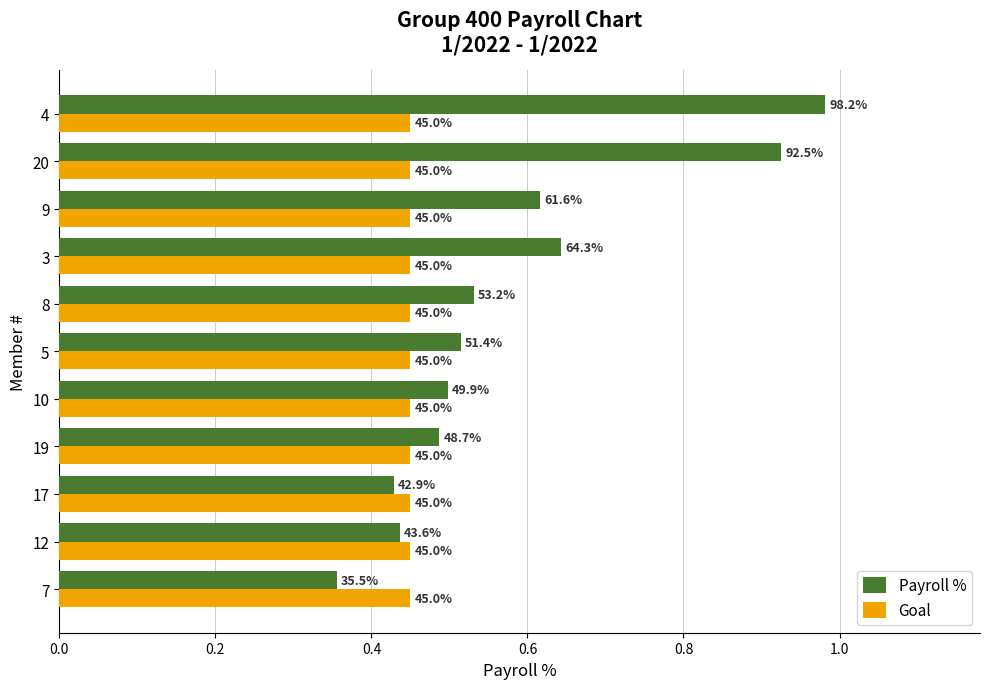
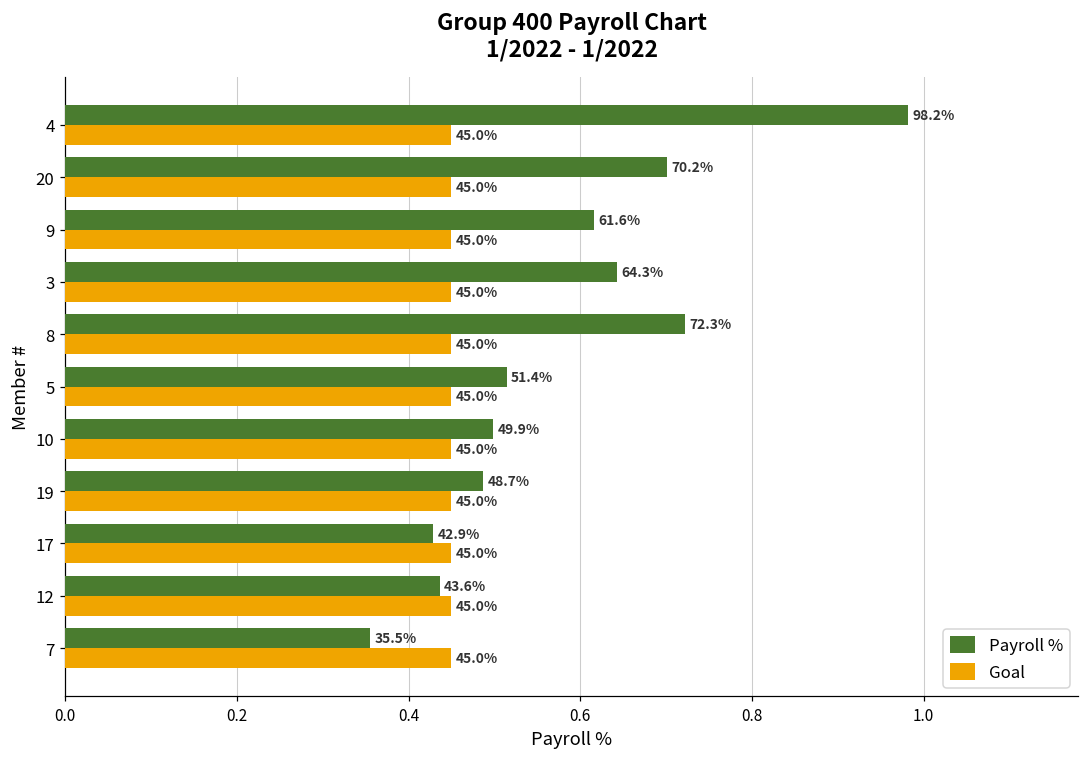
Payroll %, 20: 92.5% -> 70.2%
Payroll %, 8: 53.2% -> 72.3%
